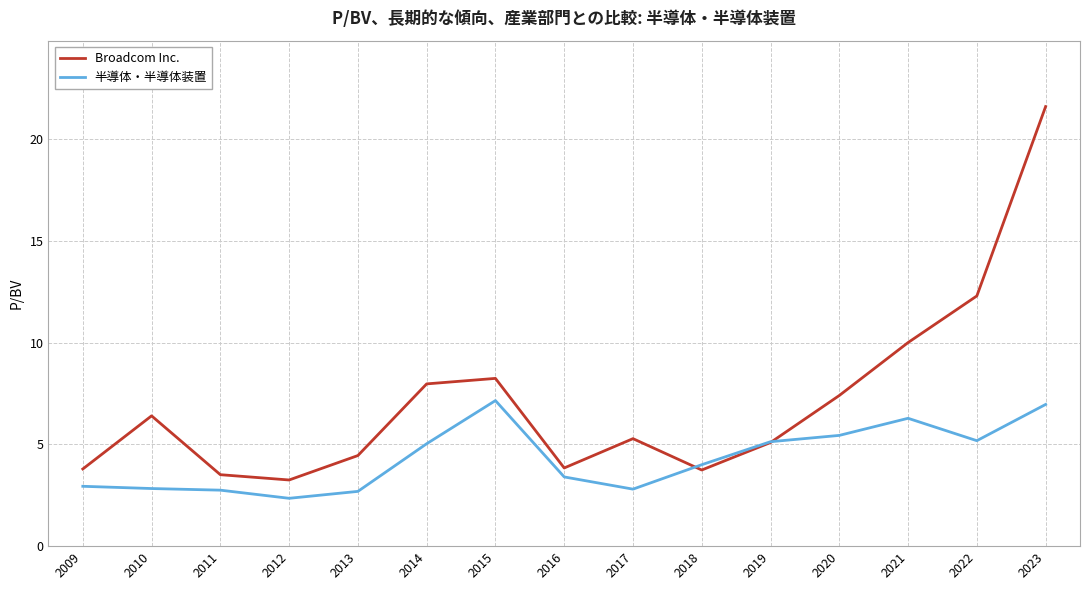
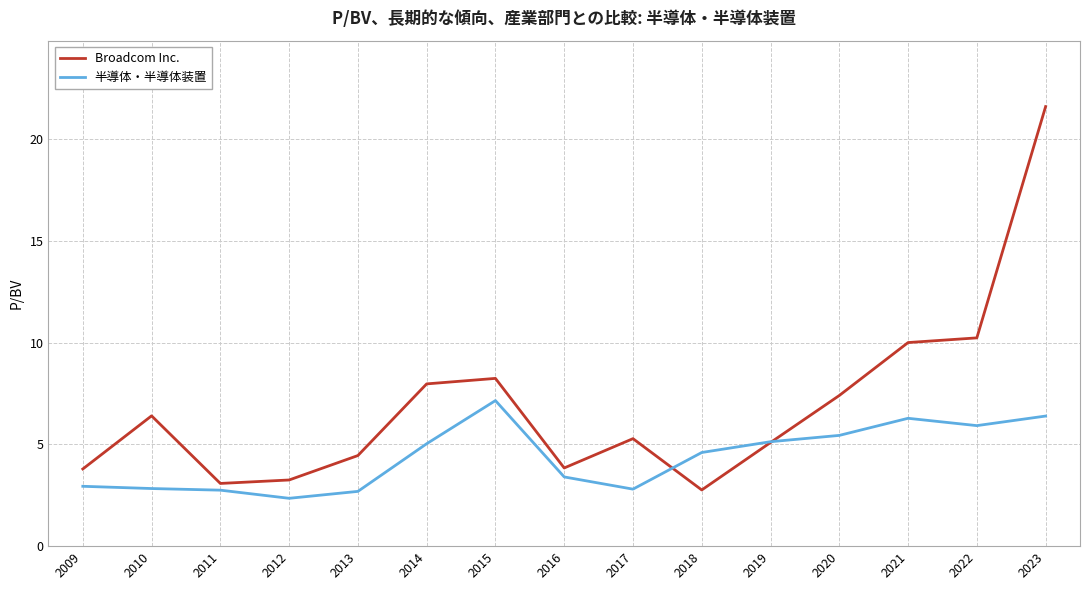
Broadcom Inc., 2011: 3.5 -> 3.1
Broadcom Inc., 2018: 3.7 -> 2.8
半導体・半導体装置, 2018: 4.0 -> 4.6
Broadcom Inc., 2022: 12.3 -> 10.2
半導体・半導体装置, 2022: 5.2 -> 5.9
半導体・半導体装置, 2023: 7.0 -> 6.4
